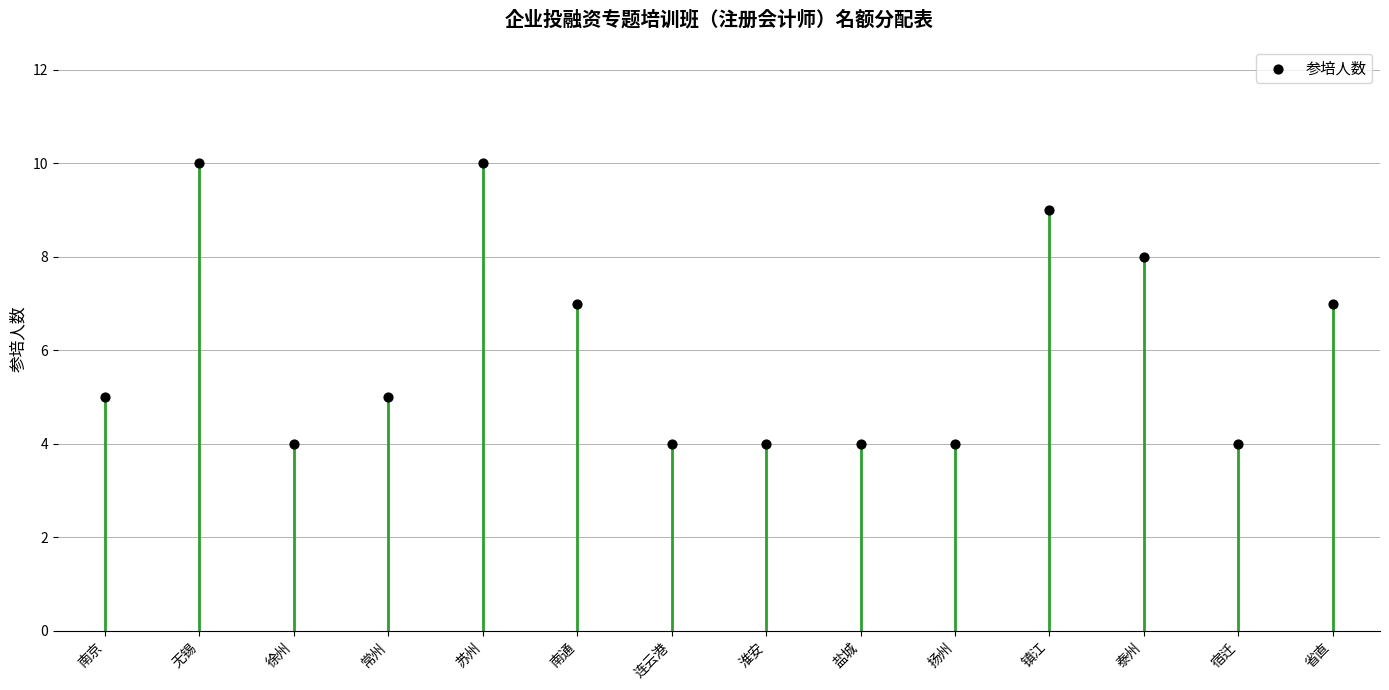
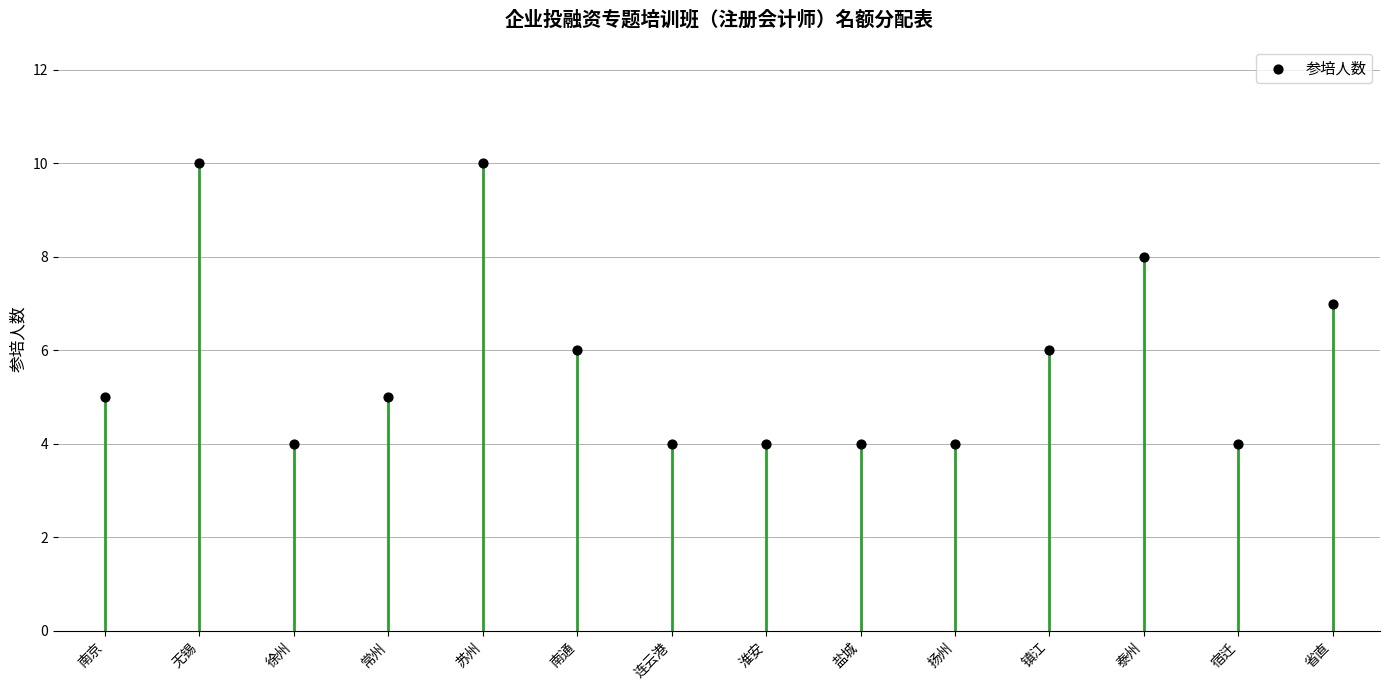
南通: 7 -> 6
镇江: 9 -> 6
